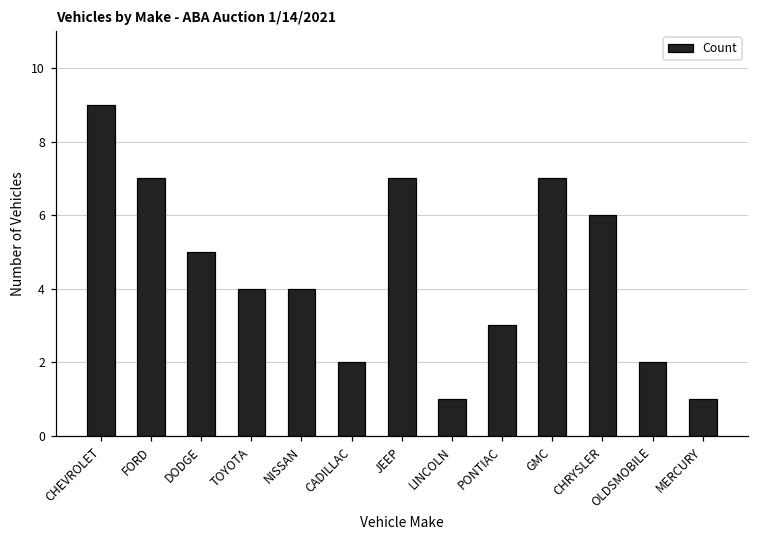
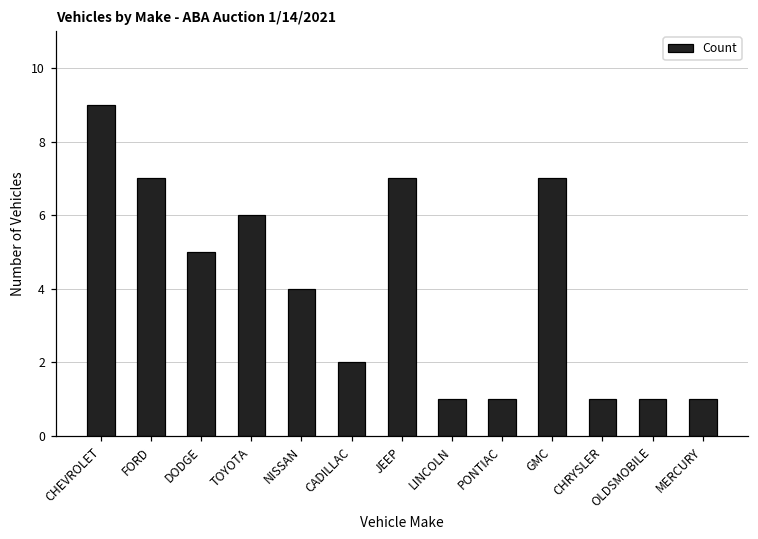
TOYOTA: 4 -> 6
PONTIAC: 3 -> 1
CHRYSLER: 6 -> 1
OLDSMOBILE: 2 -> 1
